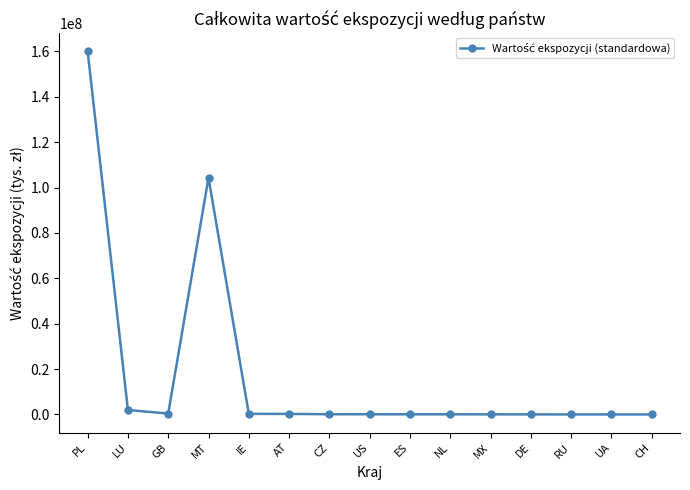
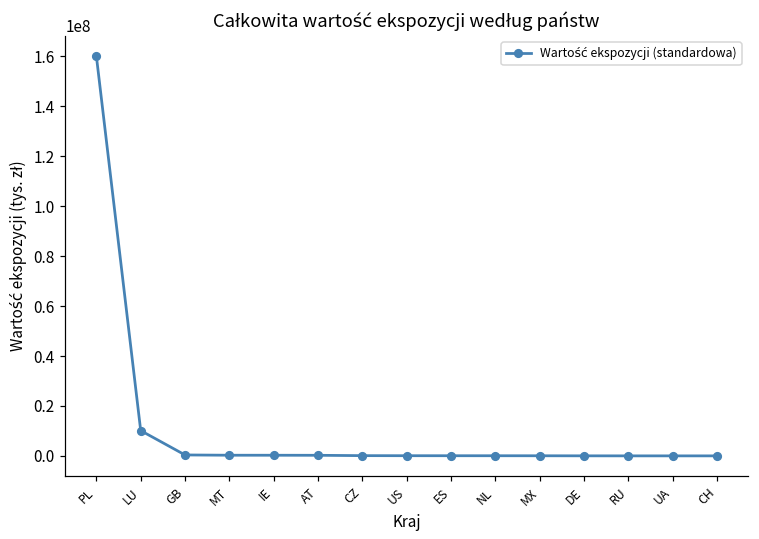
LU: 2000000 -> 10000000
MT: 104000000 -> 0
